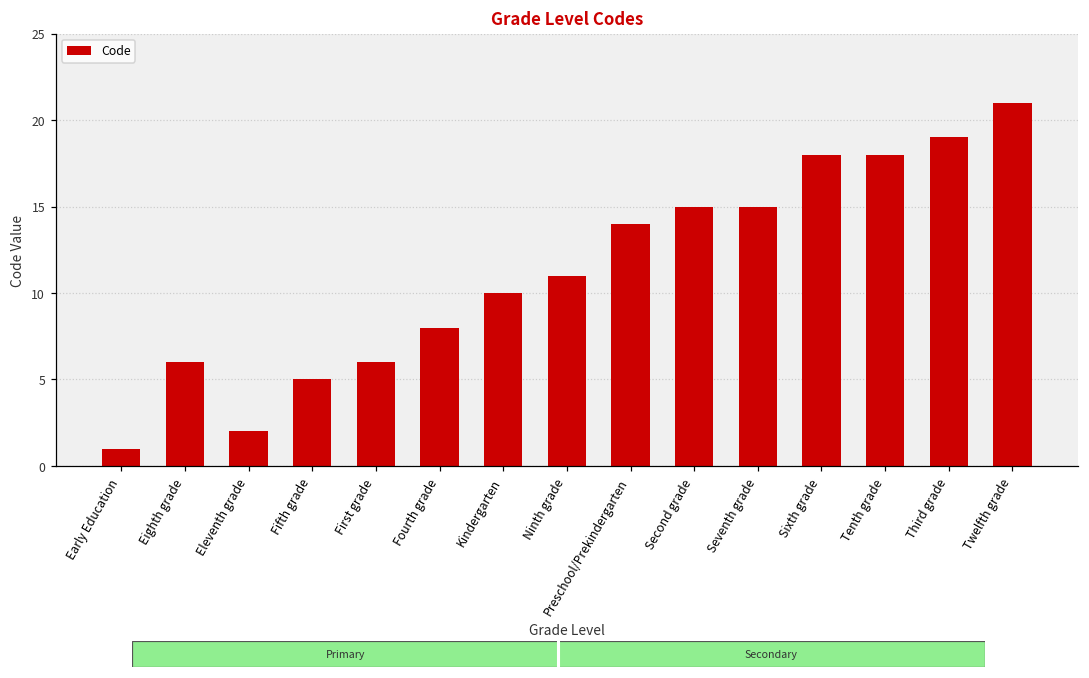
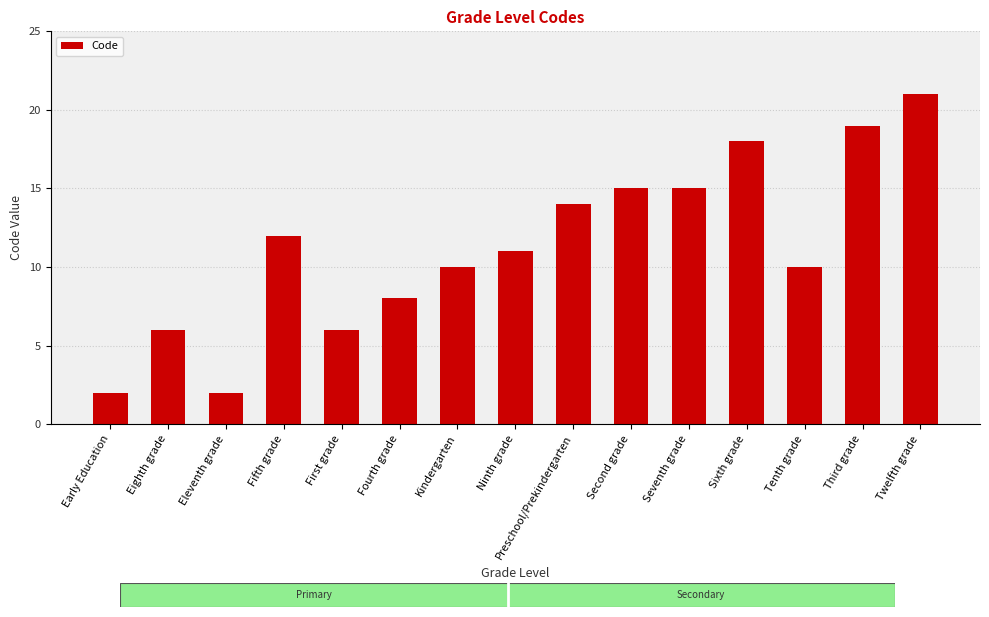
Early Education: 1 -> 2
Fifth grade: 5 -> 12
Tenth grade: 18 -> 10
